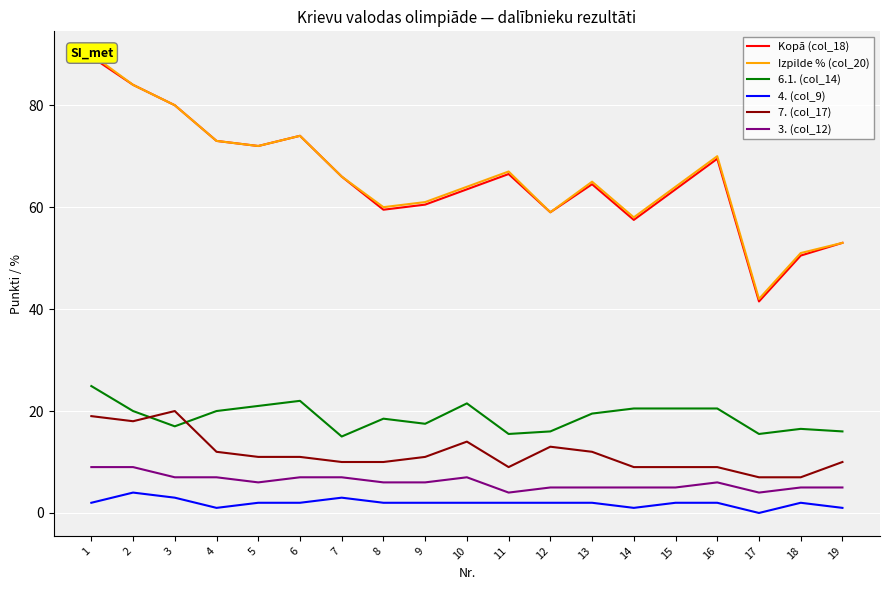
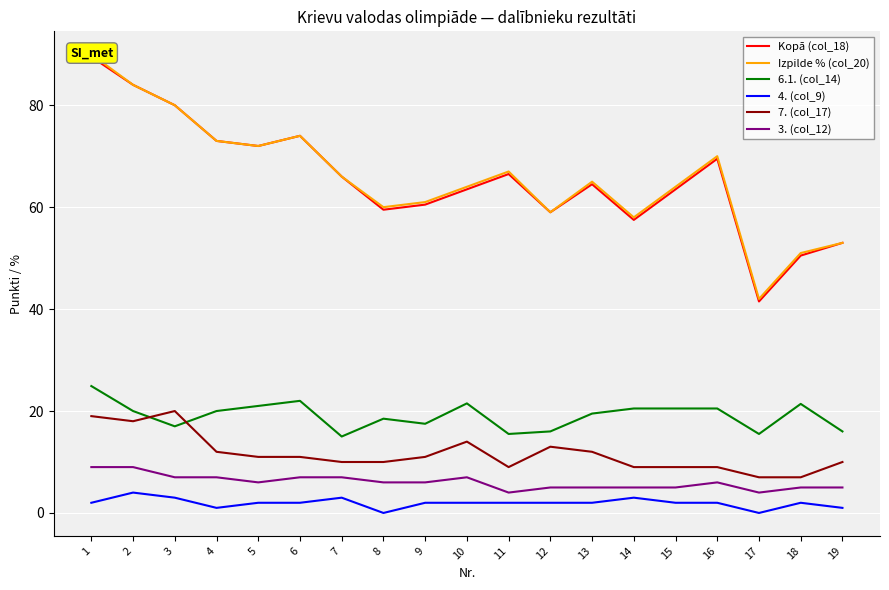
4. (col_9), 8: 2 -> 0
4. (col_9), 14: 1 -> 3
6.1. (col_14), 18: 17 -> 21
